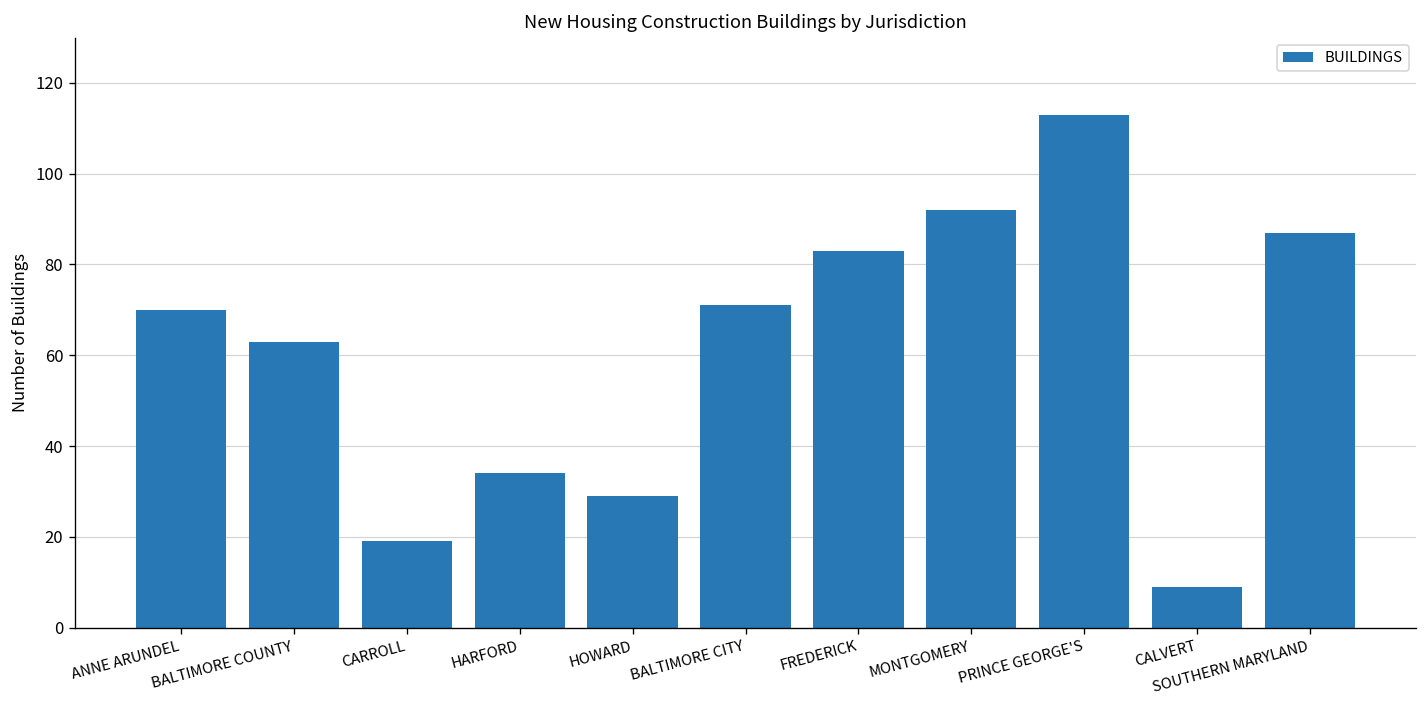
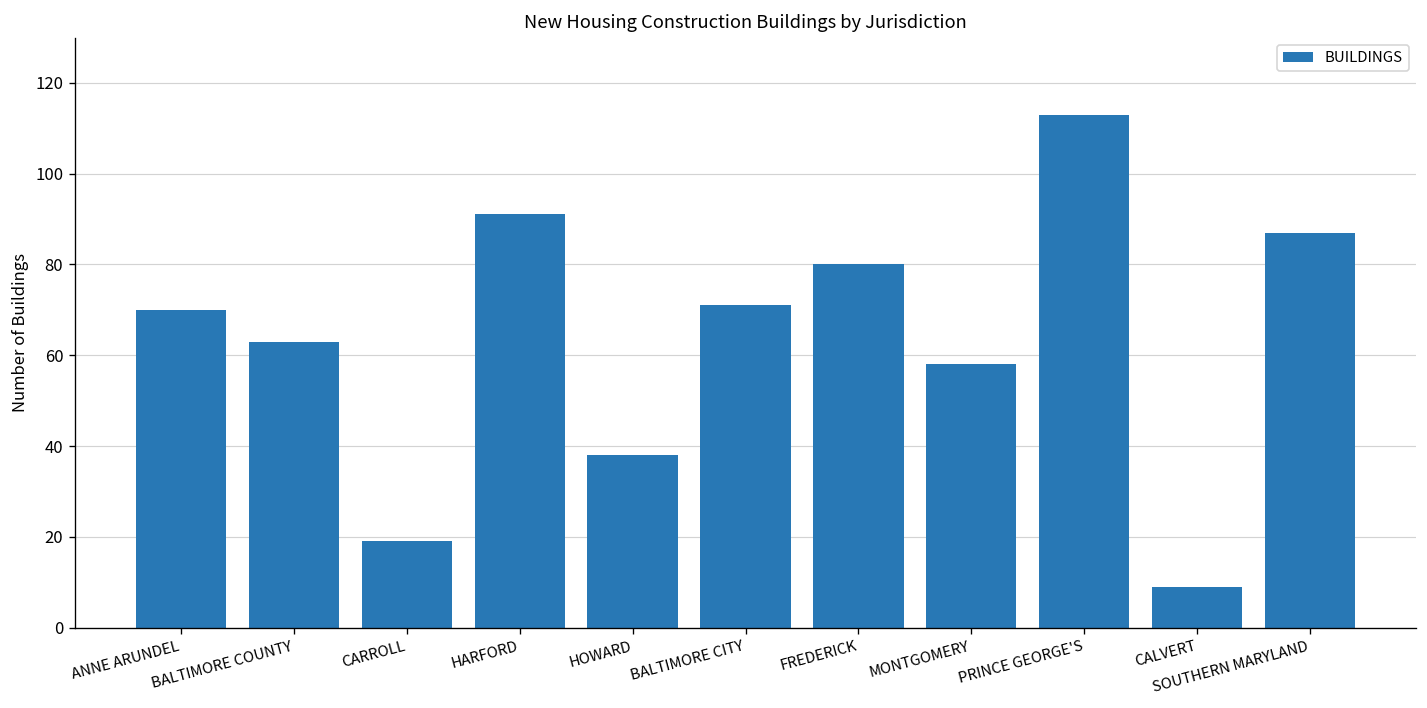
HARFORD: 34 -> 91
HOWARD: 29 -> 38
FREDERICK: 83 -> 80
MONTGOMERY: 92 -> 58
